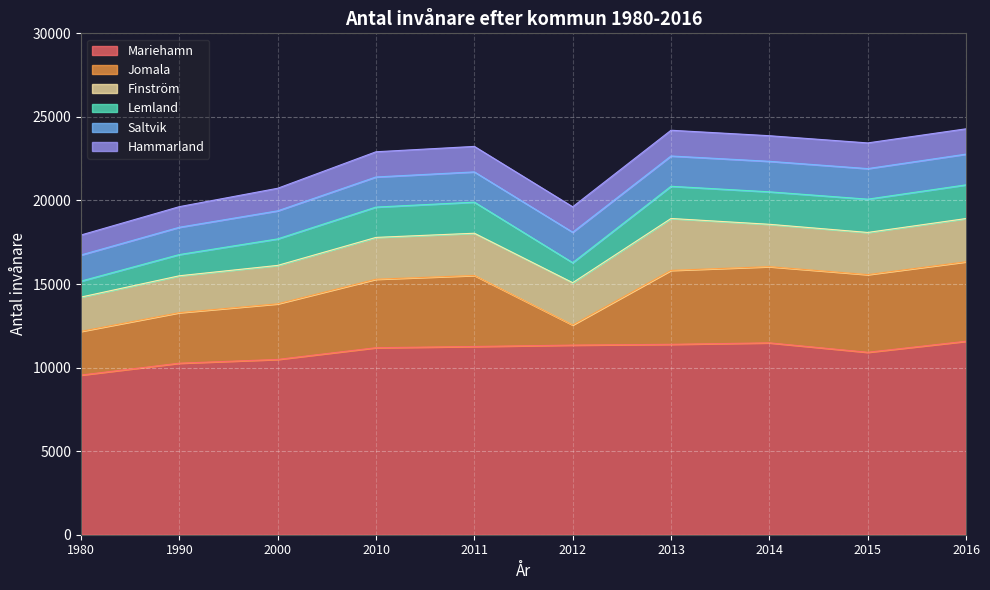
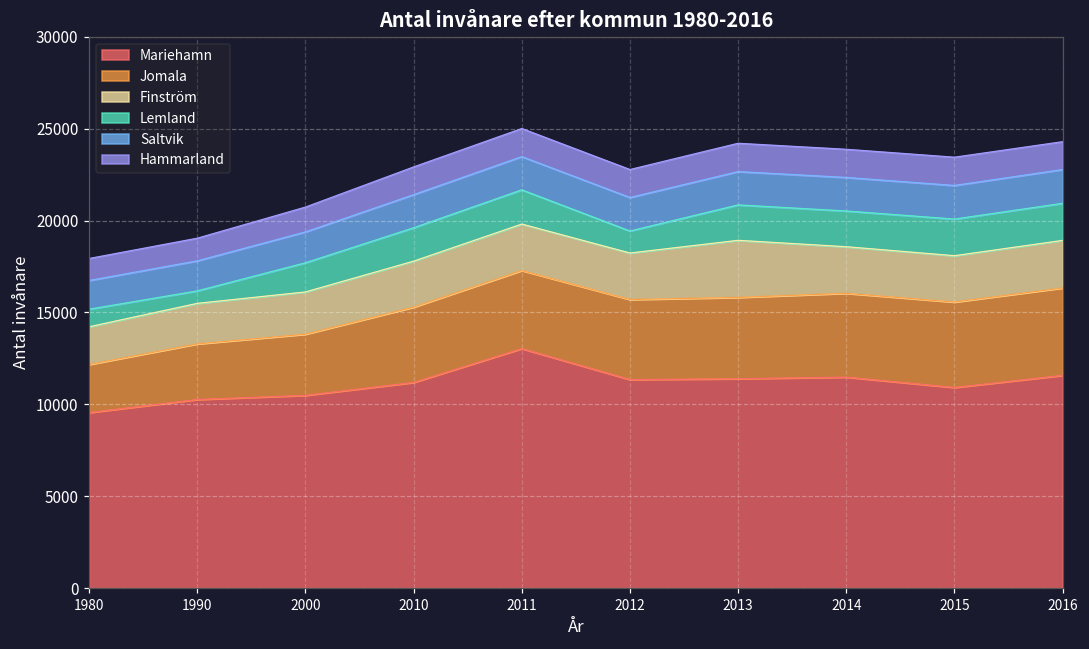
Lemland, 1990: 1300 -> 700
Mariehamn, 2011: 11300 -> 13000
Jomala, 2012: 1200 -> 4400
